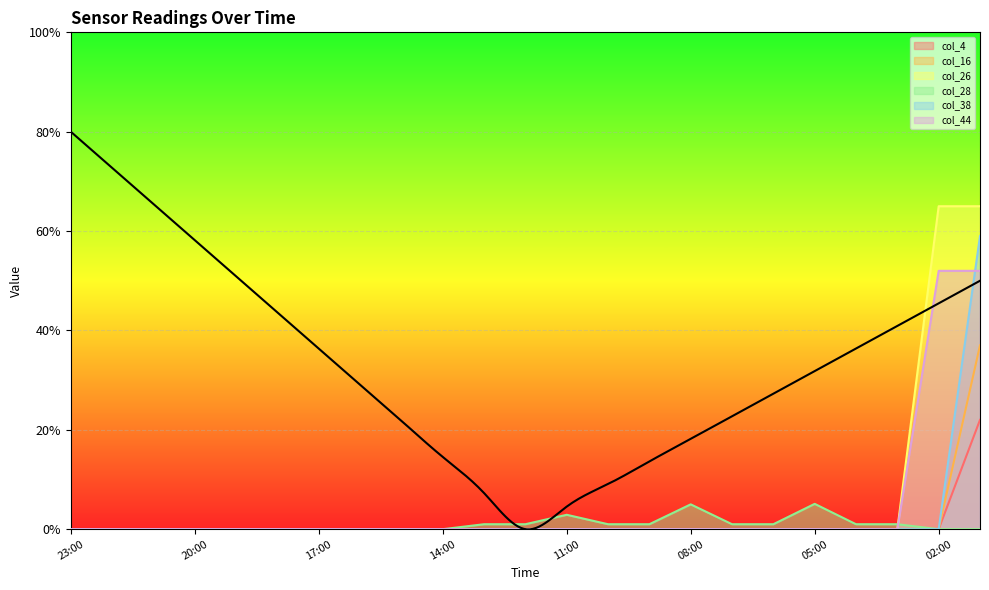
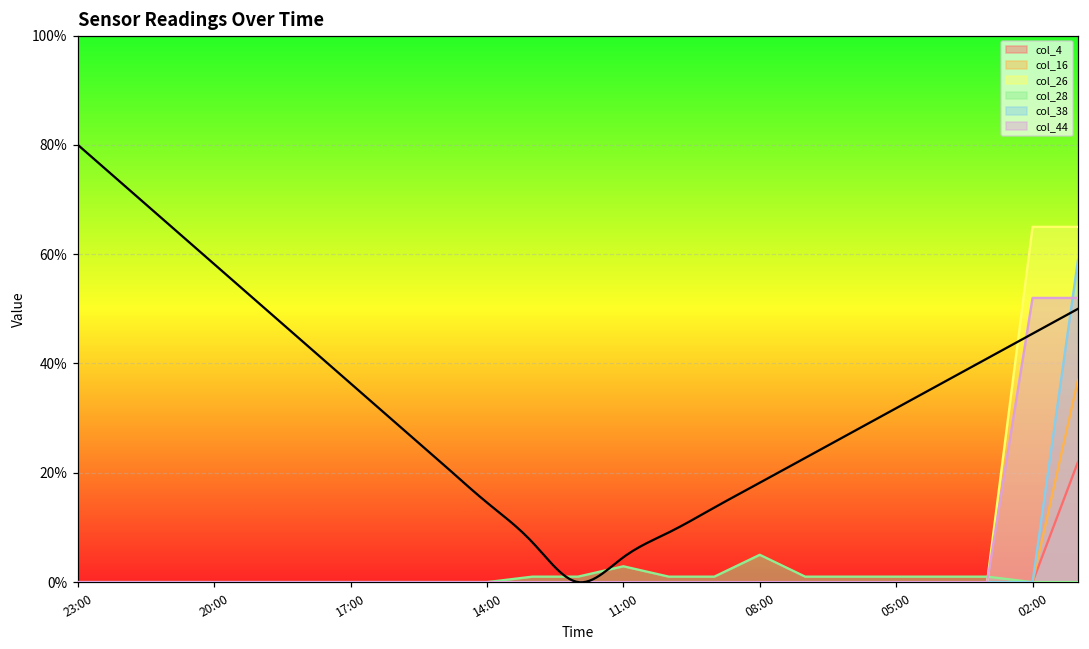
col_28, 05:00: 5% -> 1%
